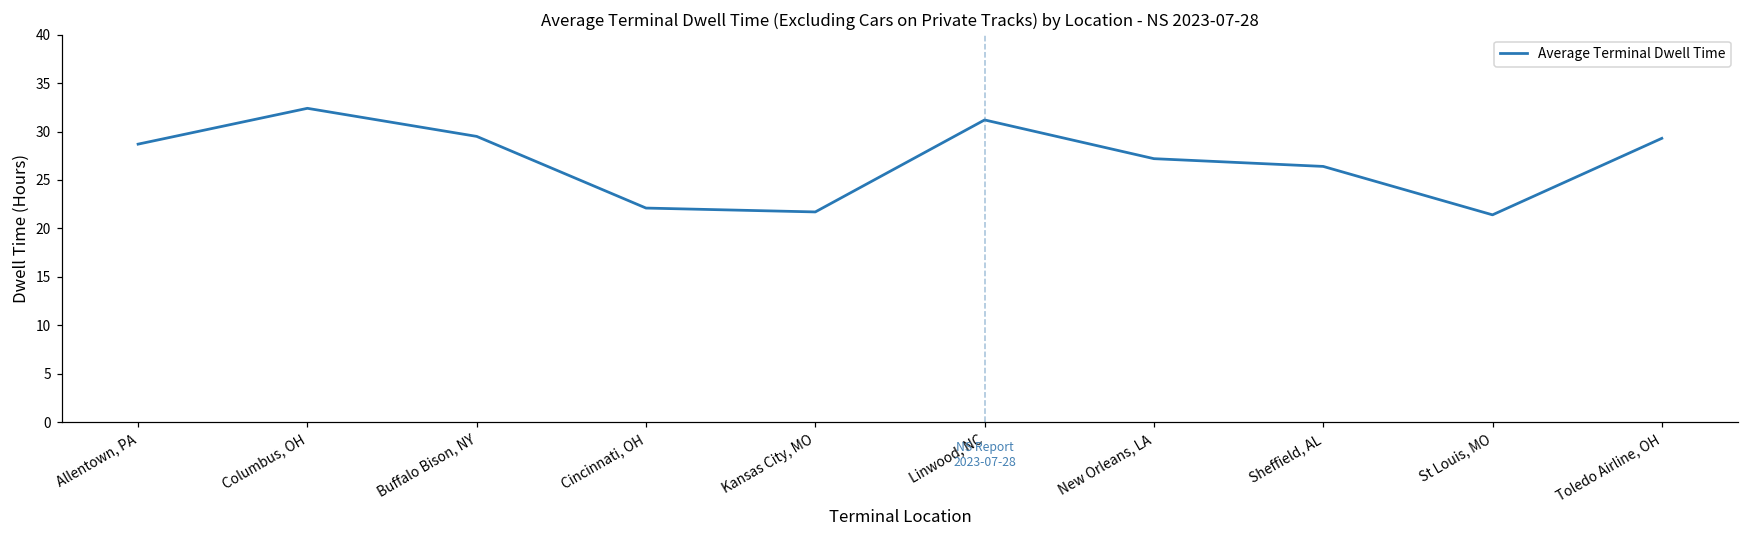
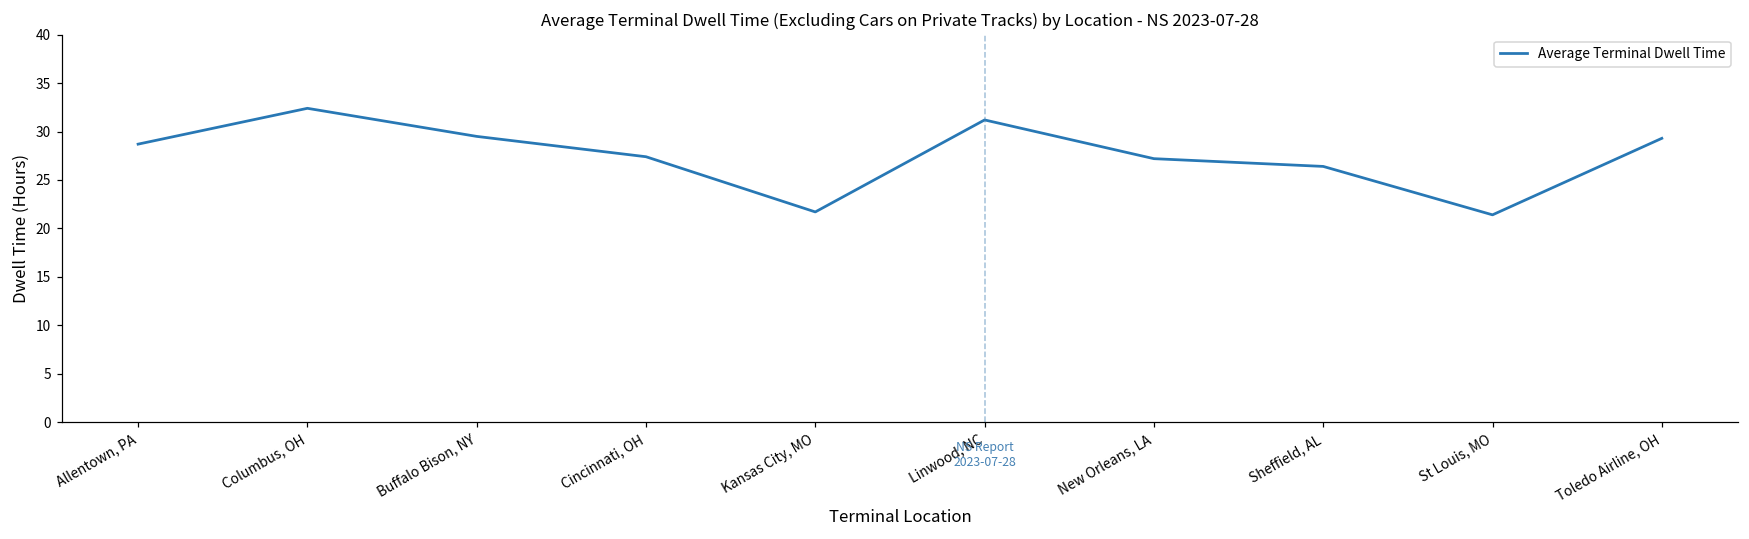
Cincinnati, OH: 22 -> 27
